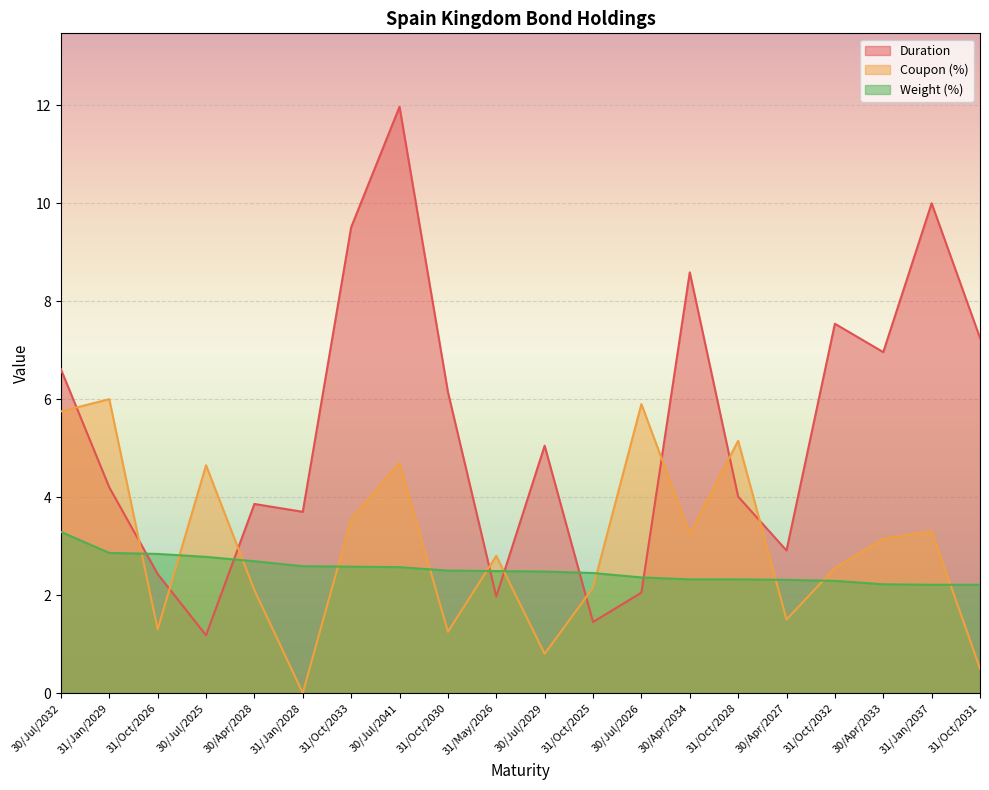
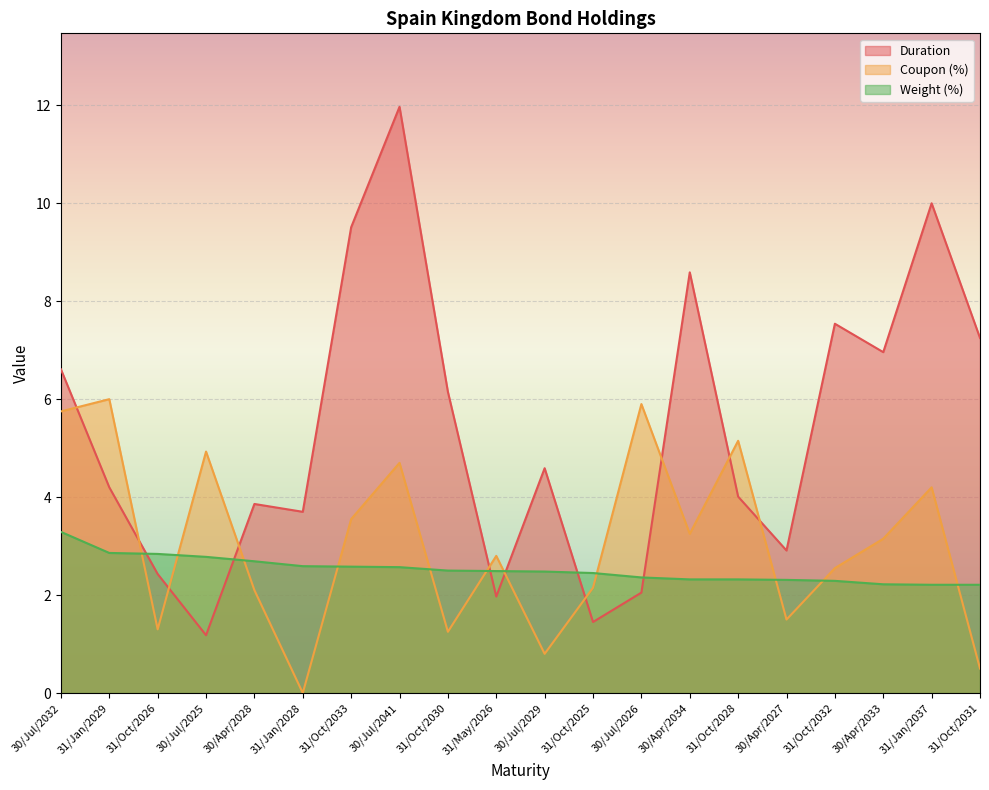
Coupon (%), 30/Jul/2025: 4.7 -> 4.9
Duration, 30/Jul/2029: 5.1 -> 4.6
Coupon (%), 31/Jan/2037: 3.3 -> 4.2
